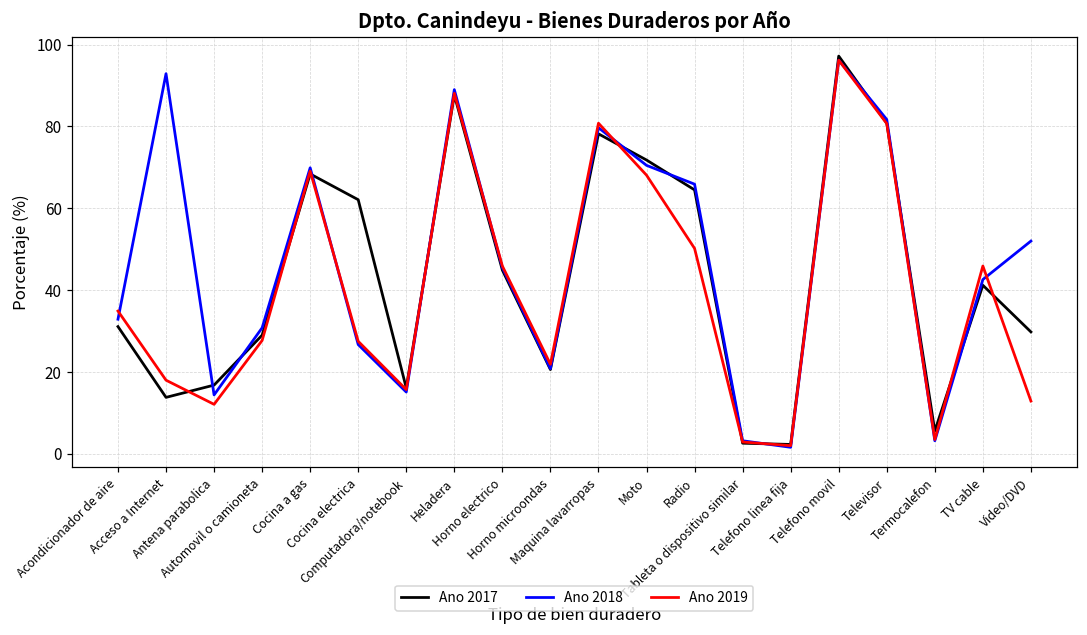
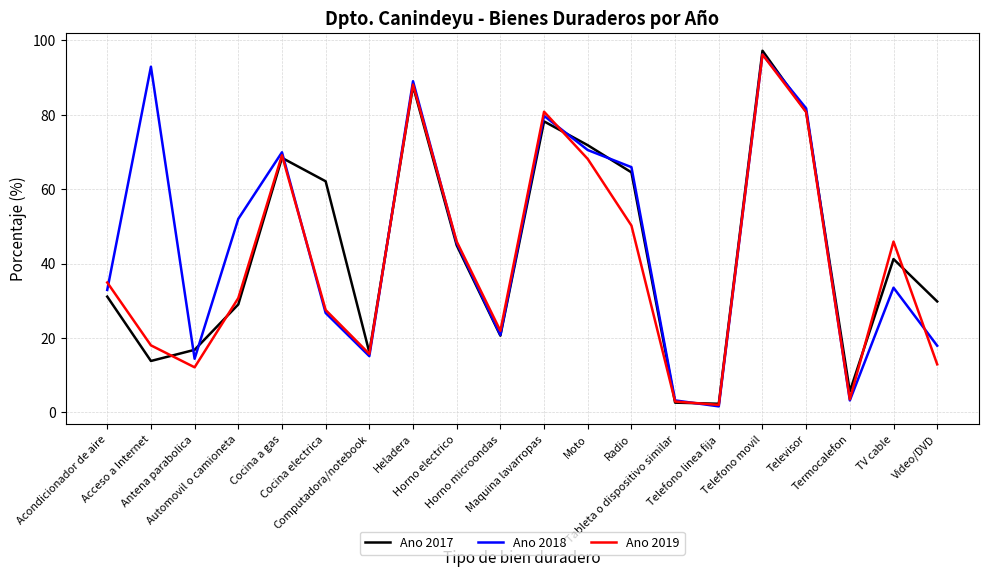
Ano 2018, Automovil o camioneta: 31 -> 52
Ano 2019, Automovil o camioneta: 28 -> 31
Ano 2018, TV cable: 43 -> 34
Ano 2018, Video/DVD: 52 -> 18
